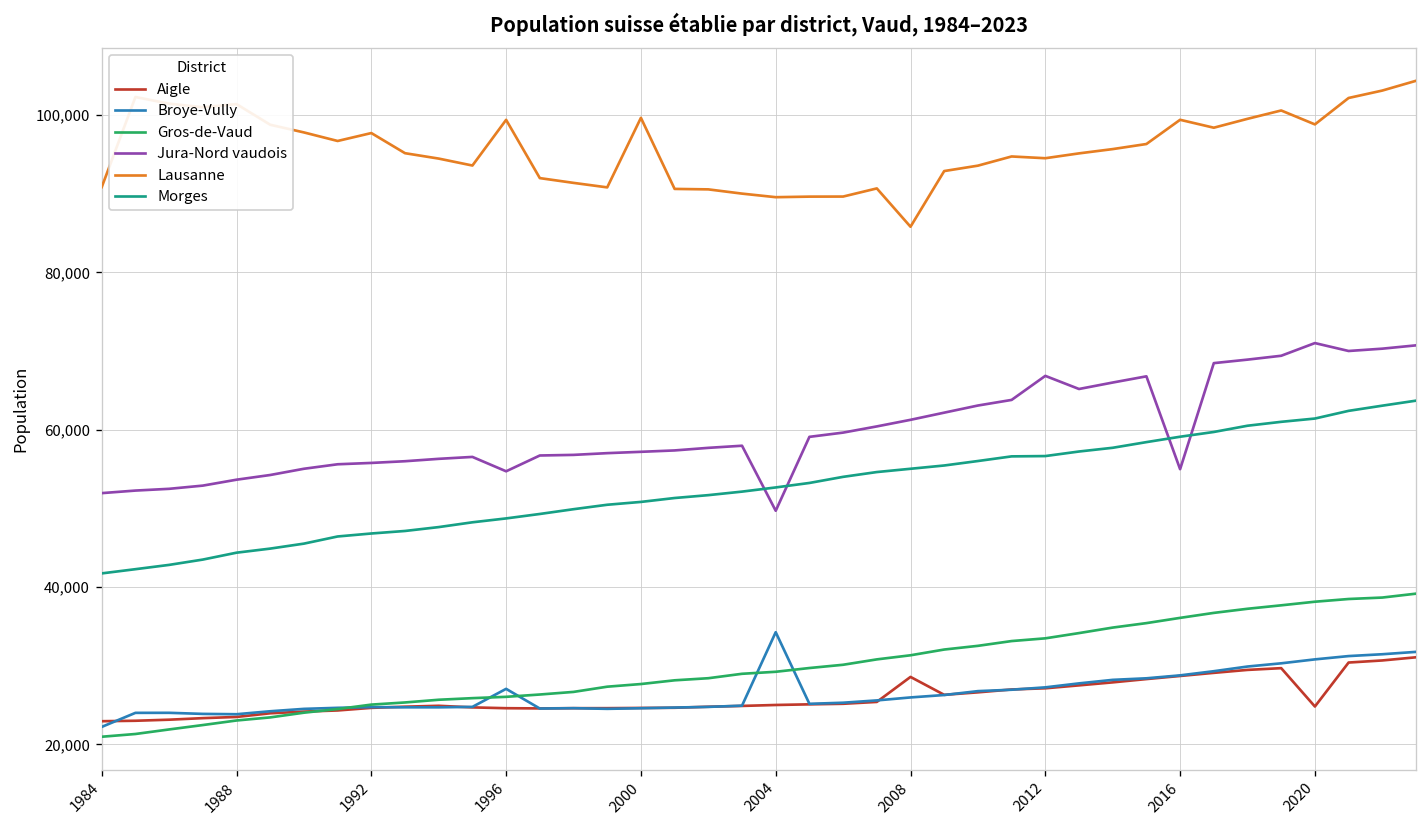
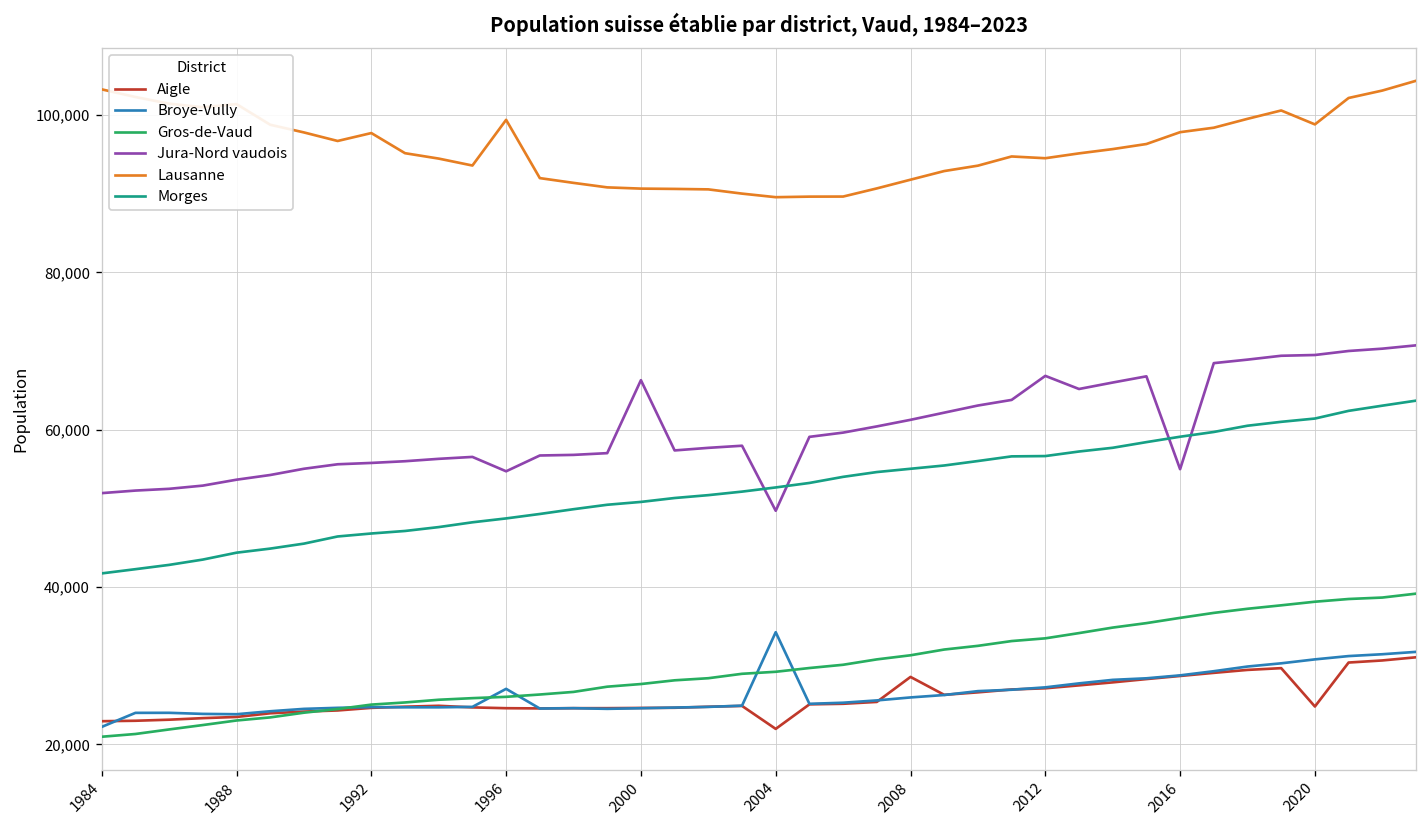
Lausanne, 1984: 91,000 -> 103,000
Jura-Nord vaudois, 2000: 57,000 -> 66,000
Lausanne, 2000: 100,000 -> 91,000
Aigle, 2004: 25,000 -> 22,000
Lausanne, 2008: 86,000 -> 92,000
Lausanne, 2016: 99,000 -> 98,000
Jura-Nord vaudois, 2020: 71,000 -> 69,000
